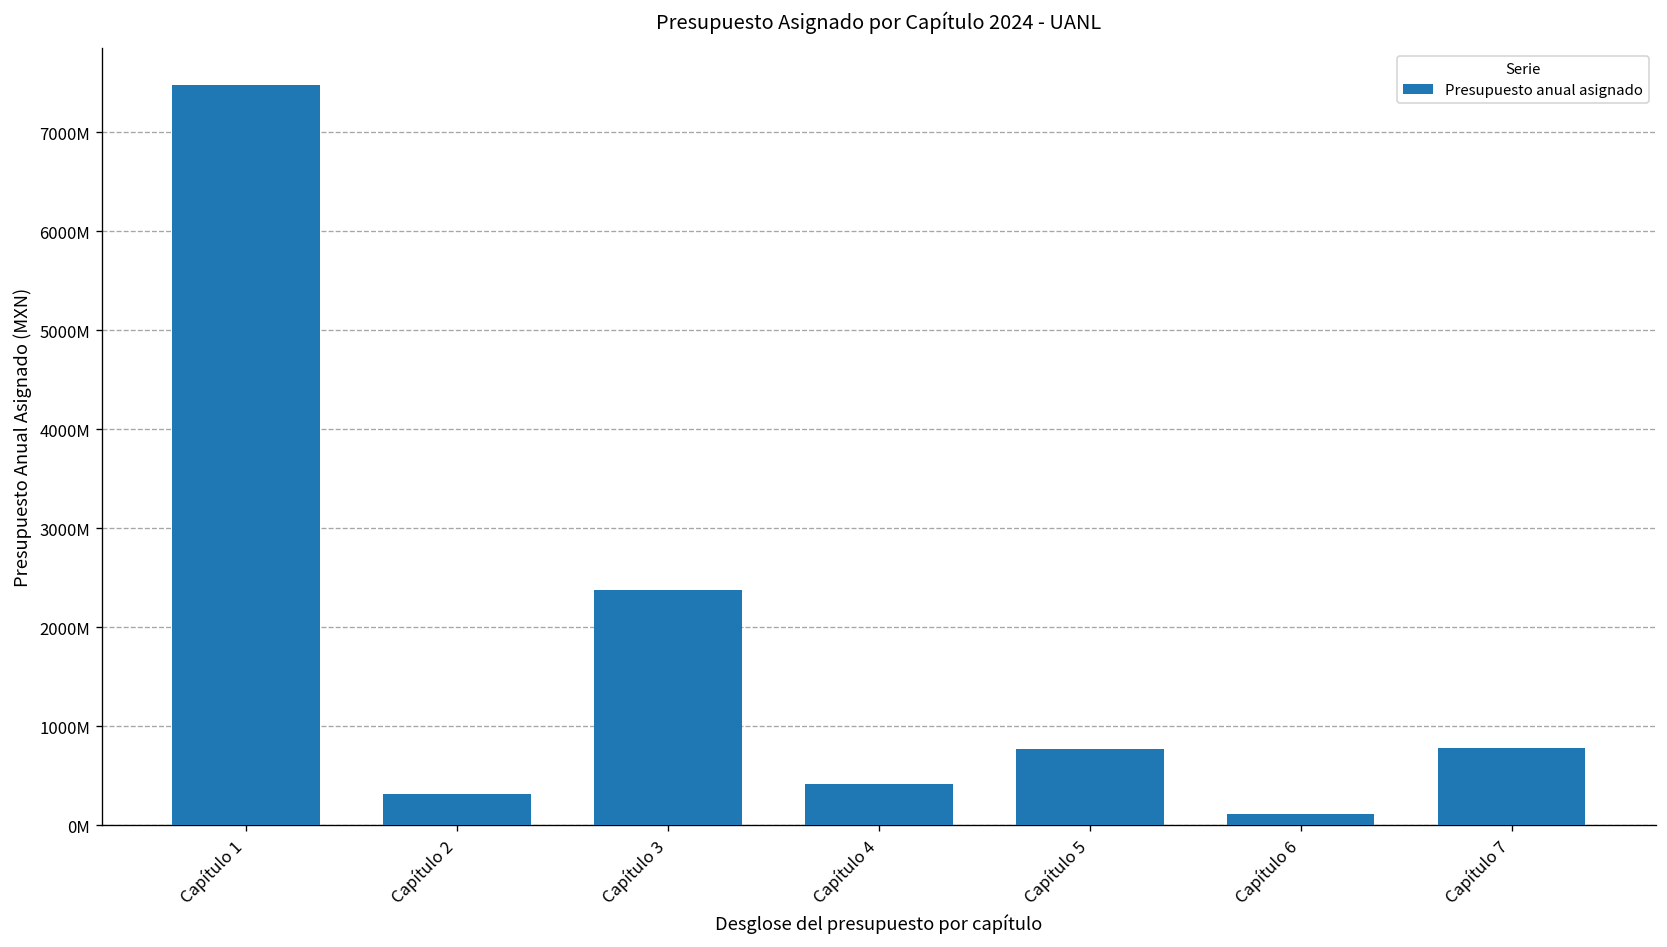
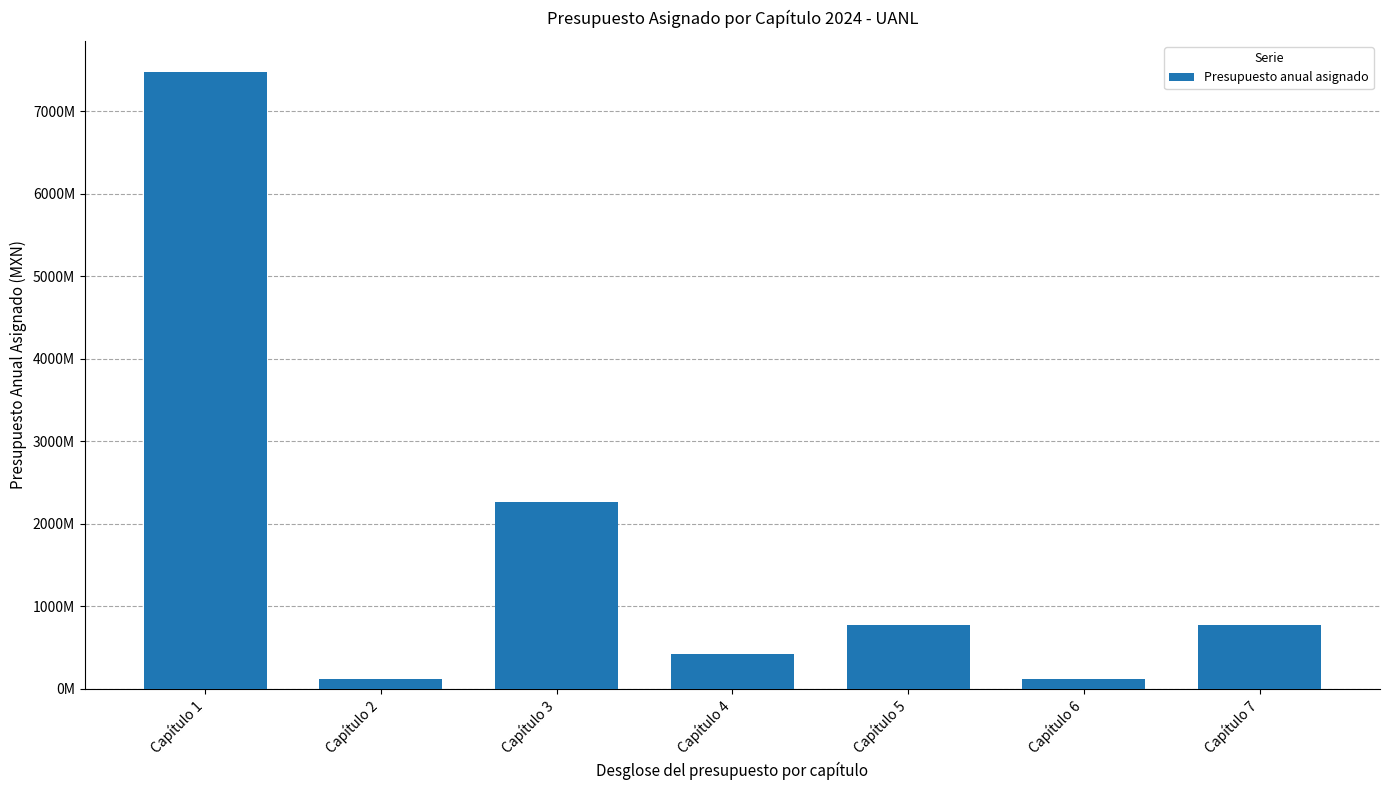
Capítulo 2: 300000000 -> 100000000
Capítulo 3: 2400000000 -> 2300000000
